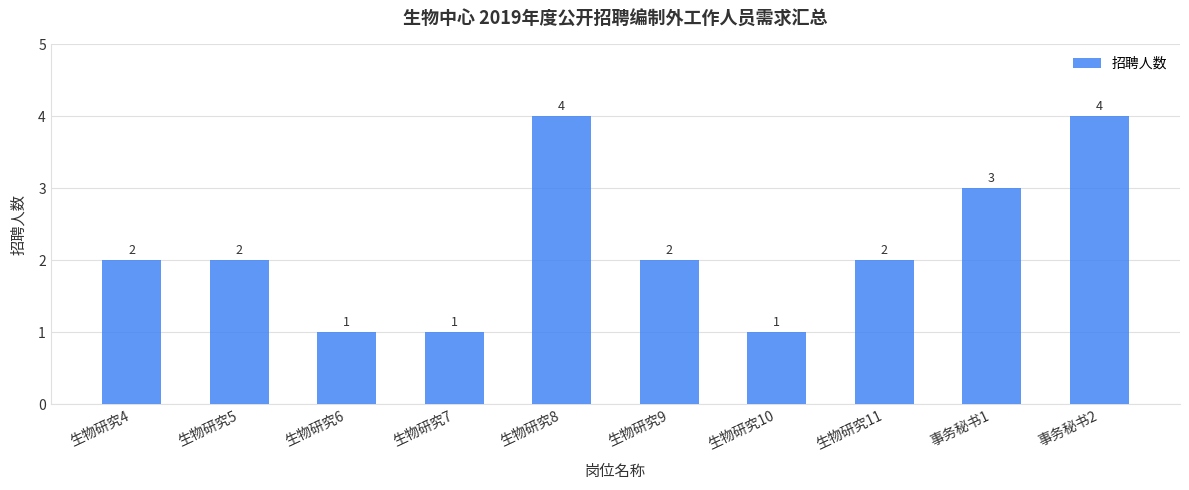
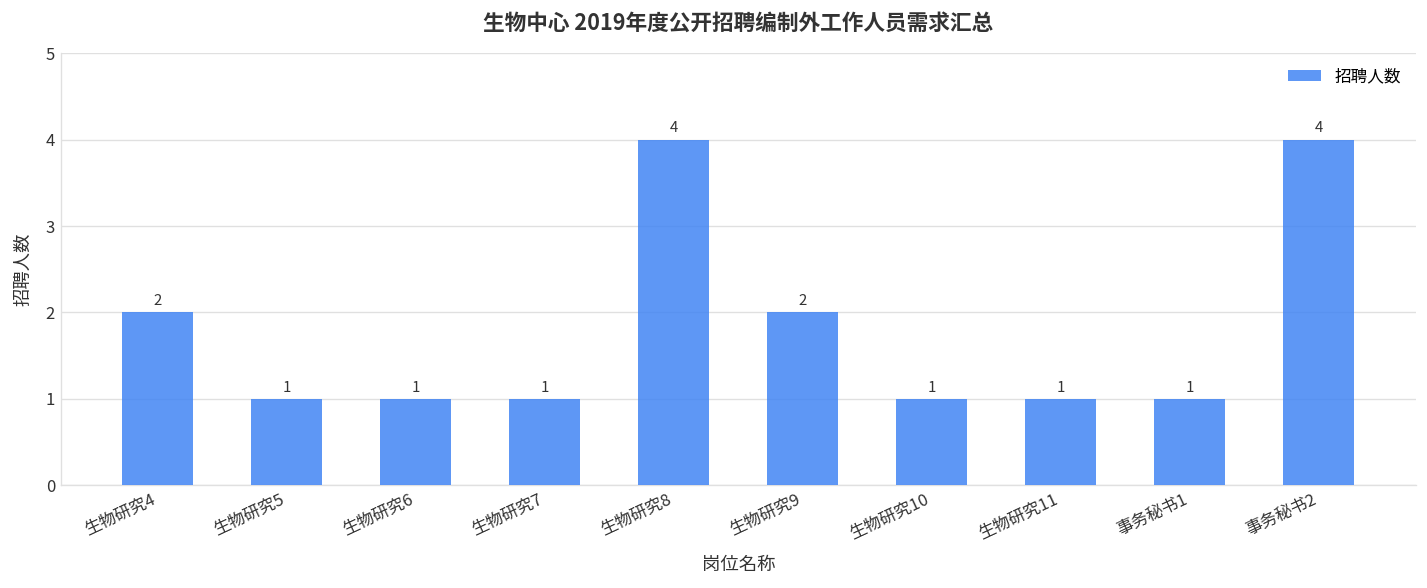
生物研究5: 2 -> 1
生物研究11: 2 -> 1
事务秘书1: 3 -> 1
